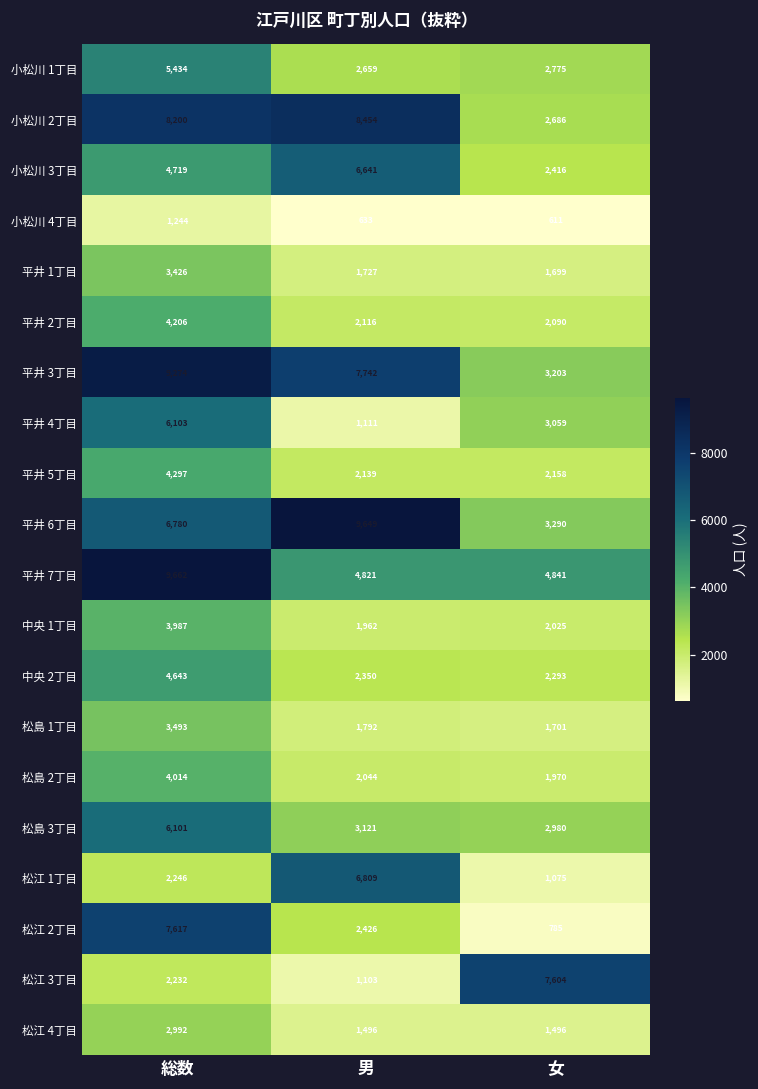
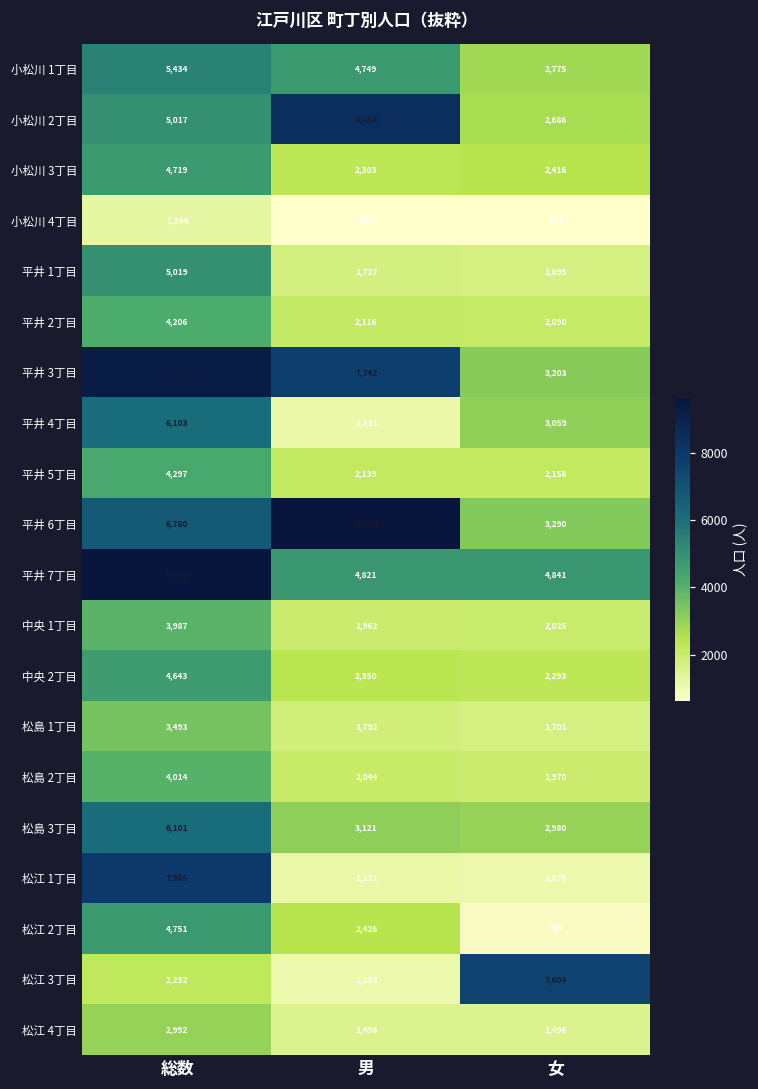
小松川 1丁目, 男: 2,659 -> 4,749
小松川 2丁目, 総数: 8,200 -> 5,017
小松川 3丁目, 男: 6,641 -> 2,303
平井 1丁目, 総数: 3,426 -> 5,019
松江 1丁目, 総数: 2,246 -> 7,985
松江 1丁目, 男: 6,809 -> 1,171
松江 2丁目, 総数: 7,617 -> 4,751
